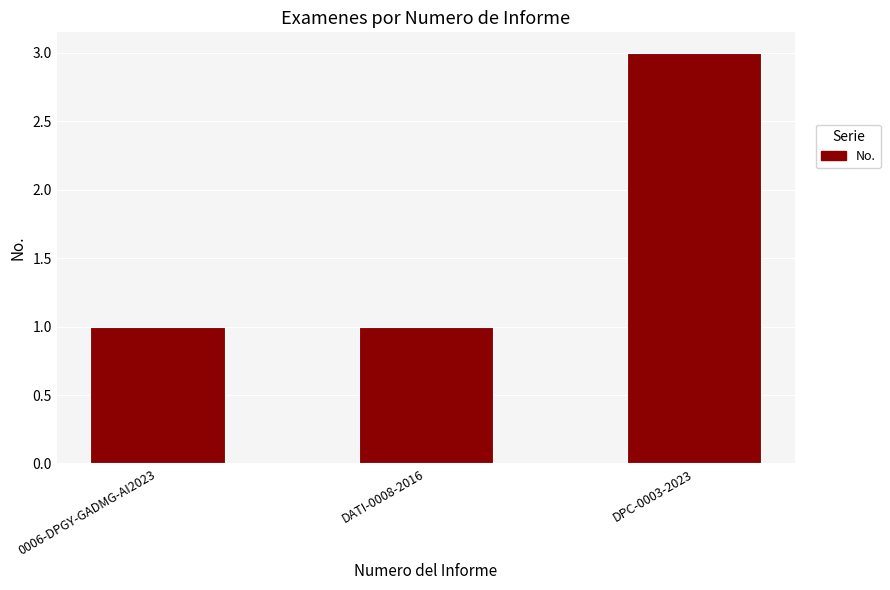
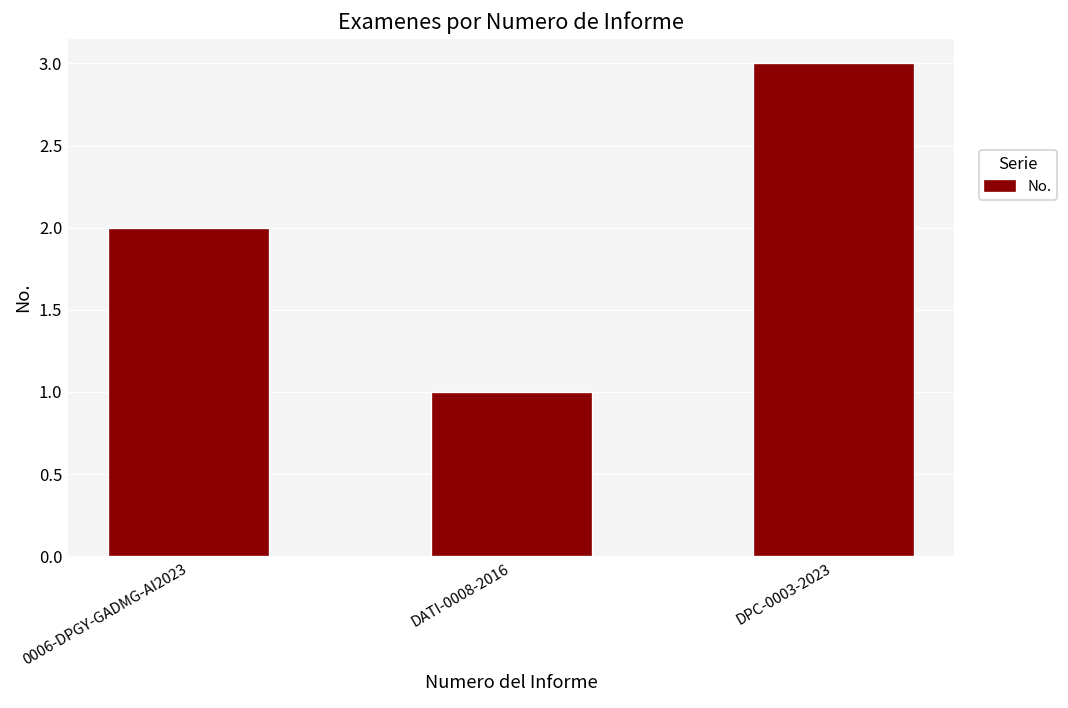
0006-DPGY-GADMG-AI2023: 1 -> 2
